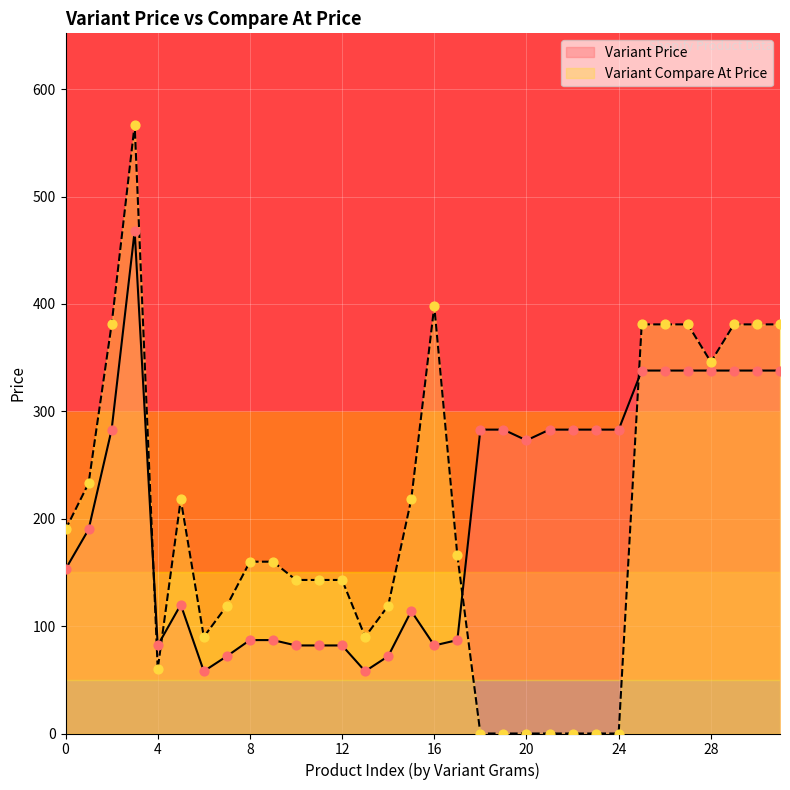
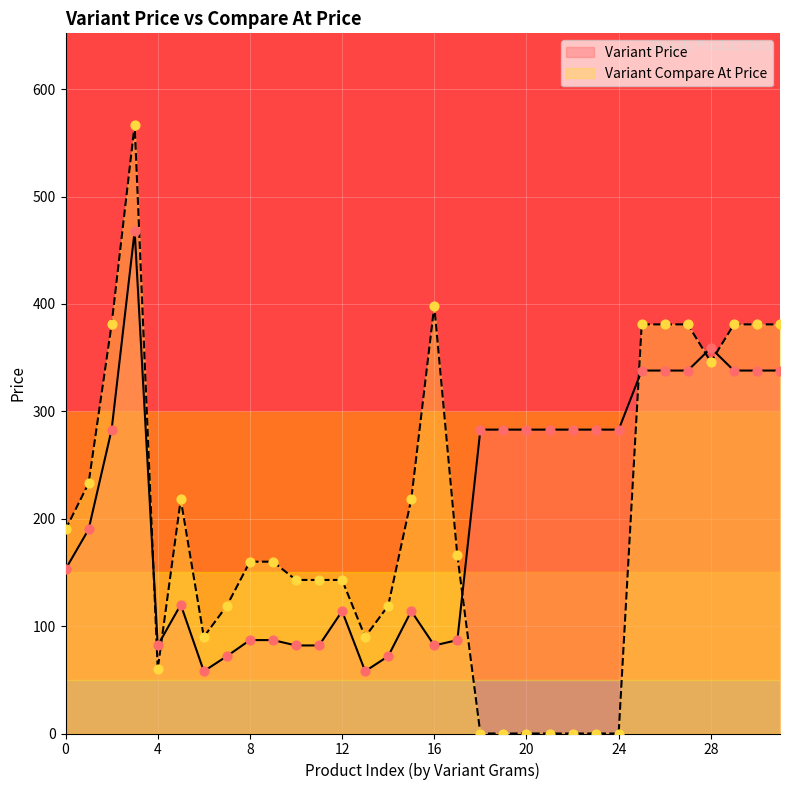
Variant Price, 12: 82 -> 114
Variant Price, 20: 273 -> 283
Variant Price, 28: 338 -> 359
